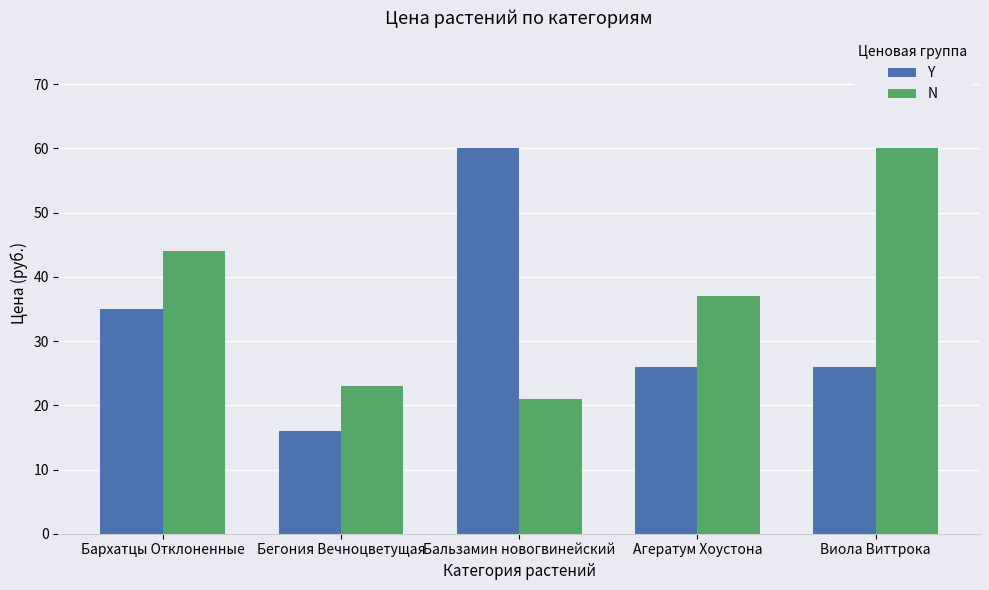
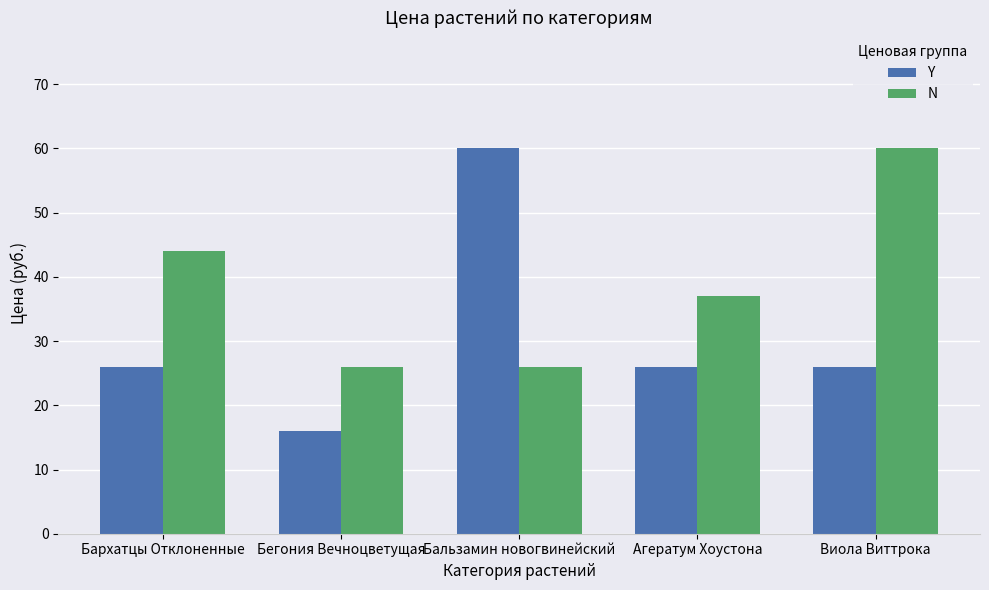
Y, Бархатцы Отклоненные: 35 -> 26
N, Бегония Вечноцветущая: 23 -> 26
N, Бальзамин новогвинейский: 21 -> 26
